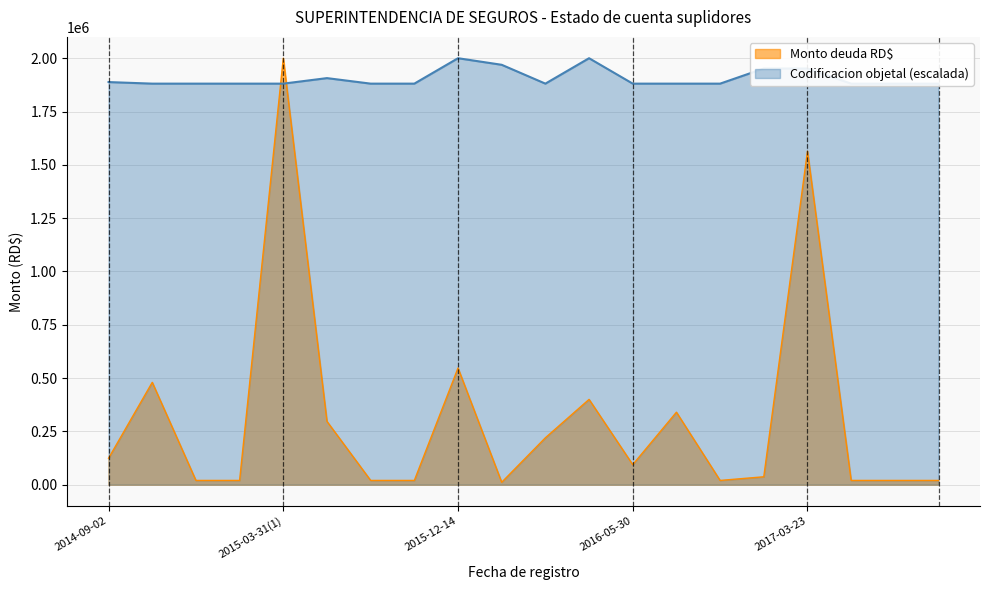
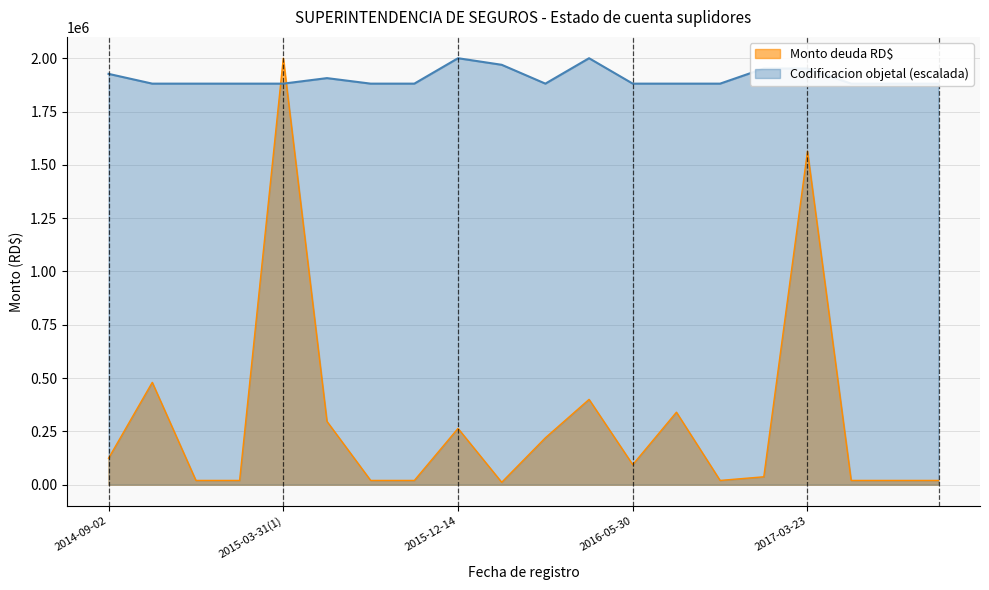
Codificacion objetal (escalada), 2014-09-02: 1890000 -> 1930000
Monto deuda RD$, 2015-12-14: 550000 -> 260000
